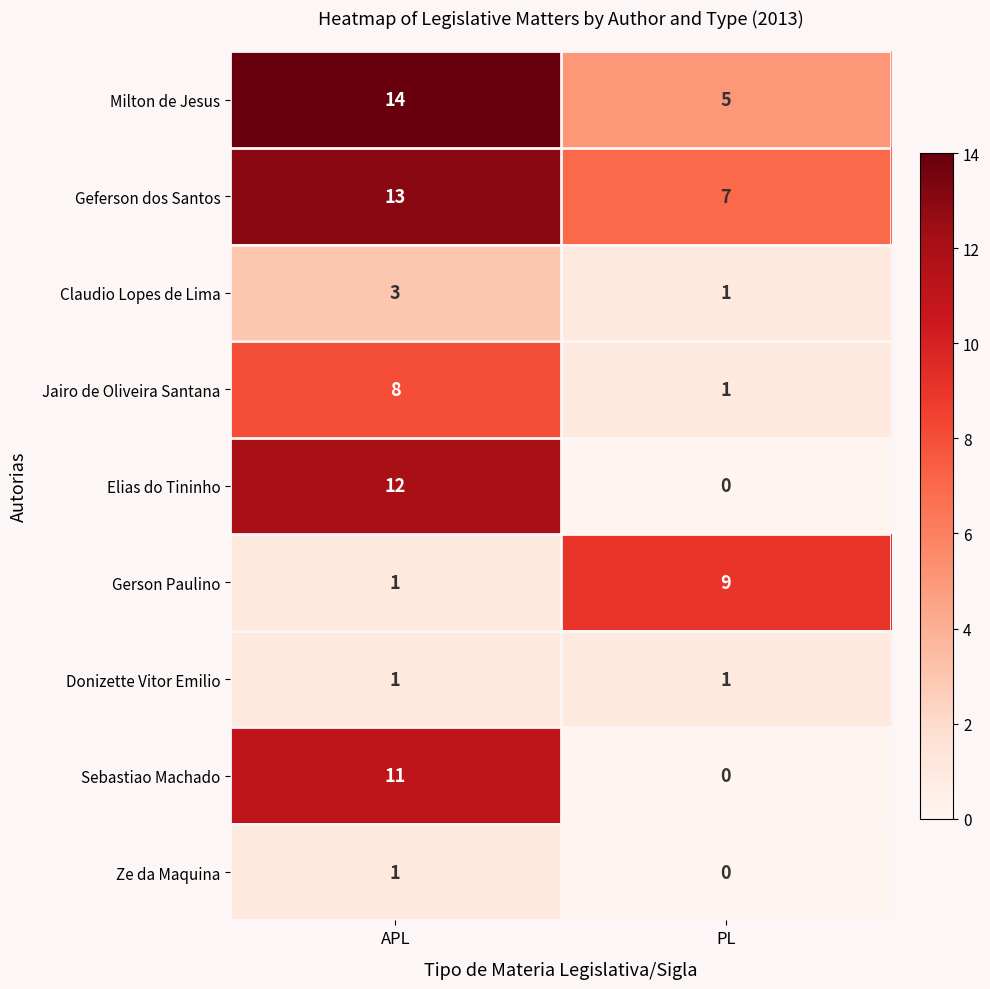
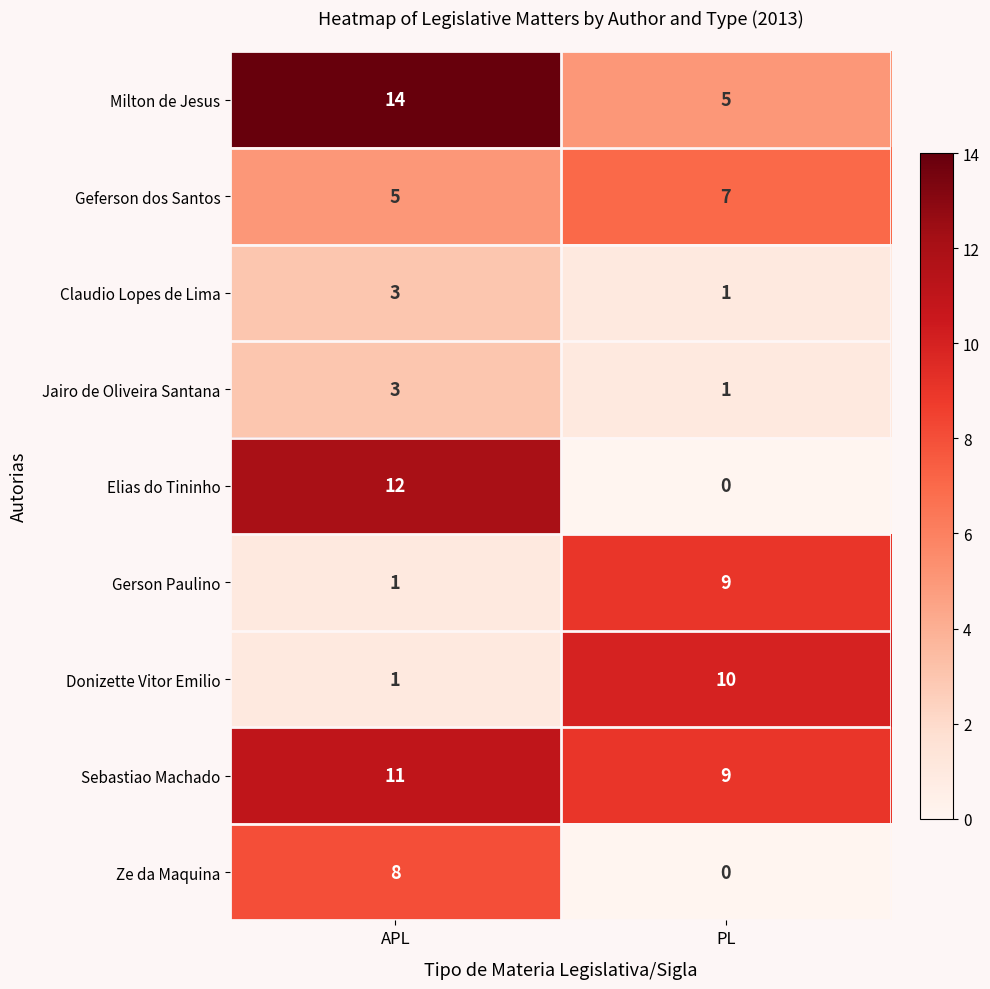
Geferson dos Santos, APL: 13 -> 5
Jairo de Oliveira Santana, APL: 8 -> 3
Donizette Vitor Emilio, PL: 1 -> 10
Sebastiao Machado, PL: 0 -> 9
Ze da Maquina, APL: 1 -> 8
